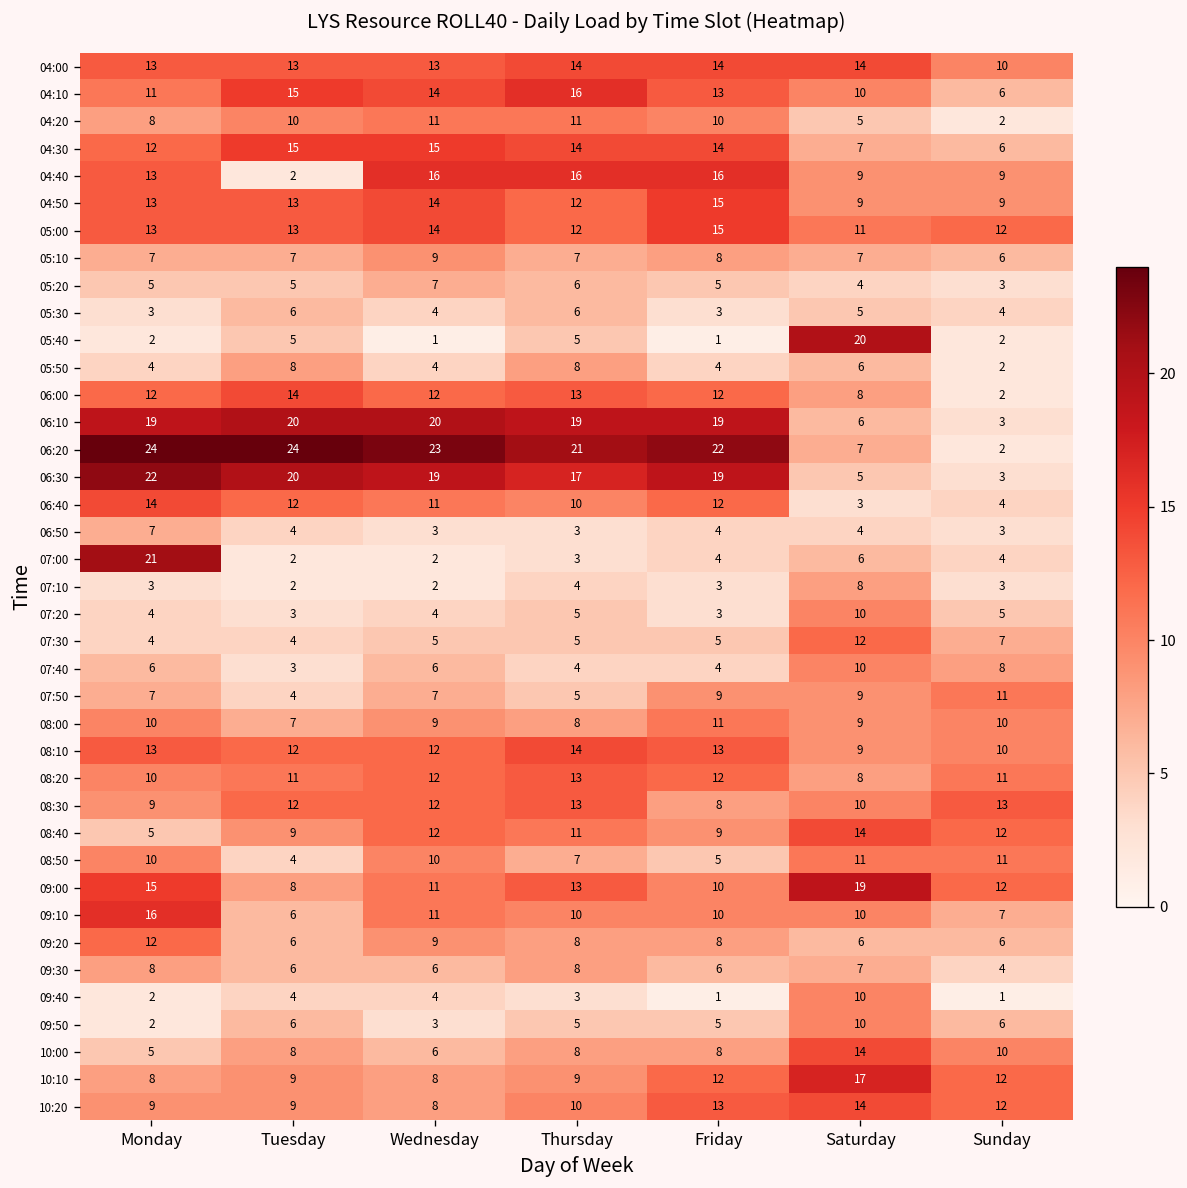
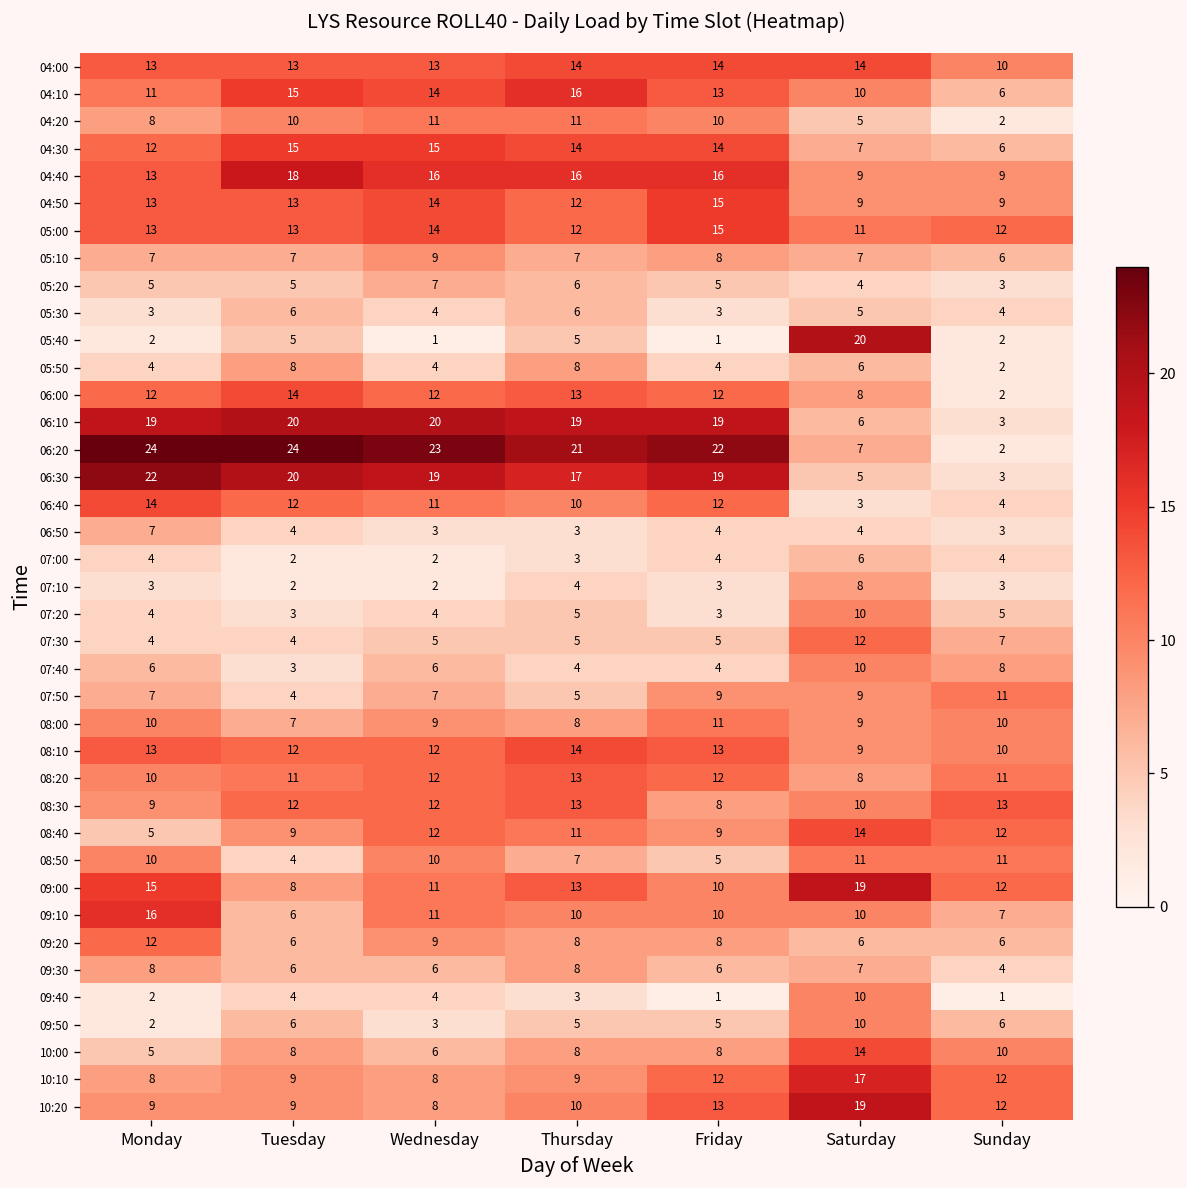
04:40, Tuesday: 2 -> 18
07:00, Monday: 21 -> 4
10:20, Saturday: 14 -> 19
